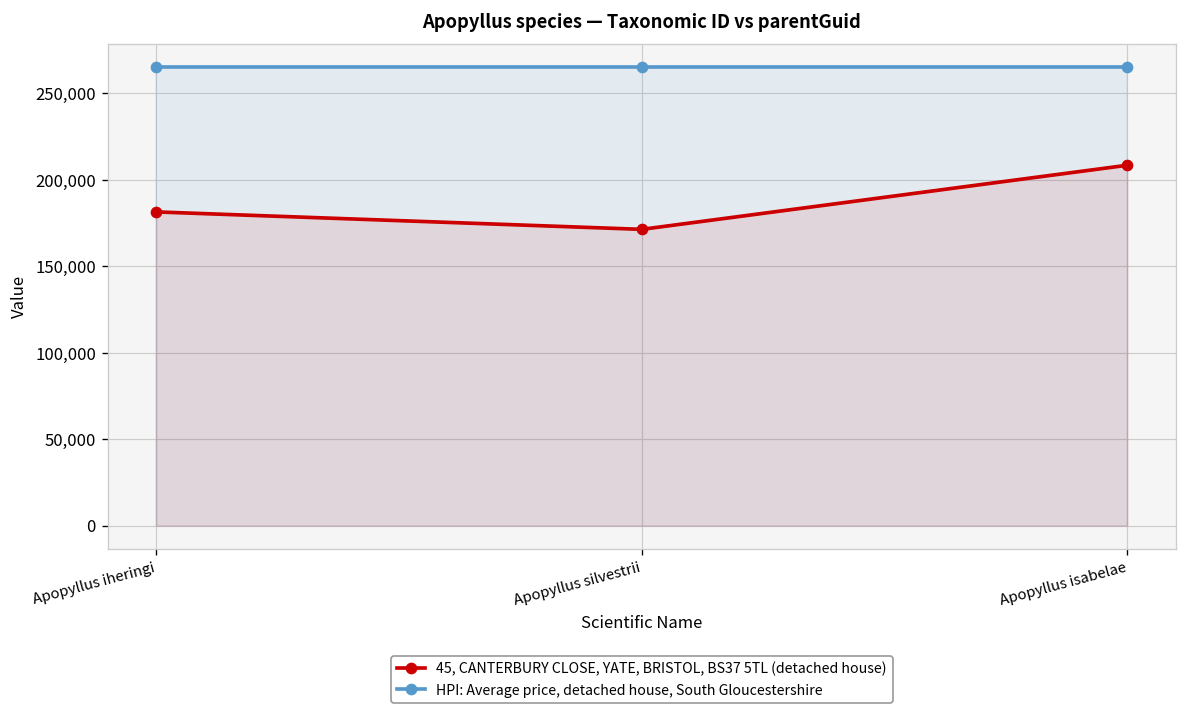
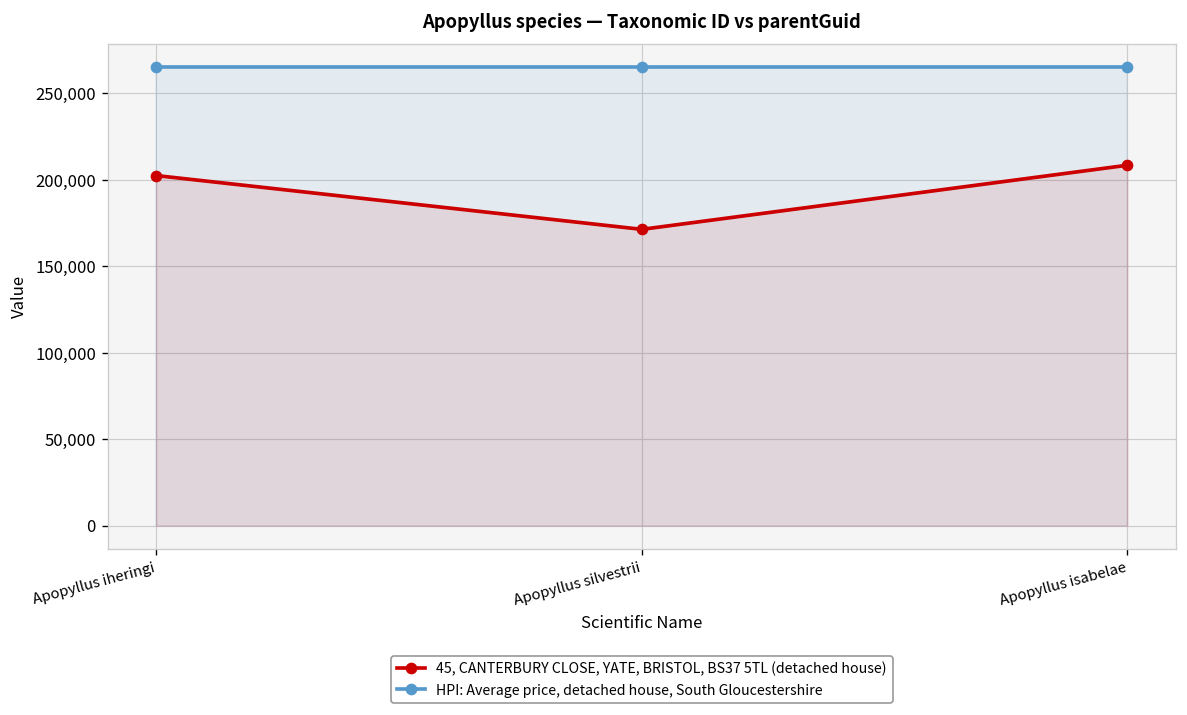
45, CANTERBURY CLOSE, YATE, BRISTOL, BS37 5TL (detached house), Apopyllus iheringi: 181,000 -> 202,000
